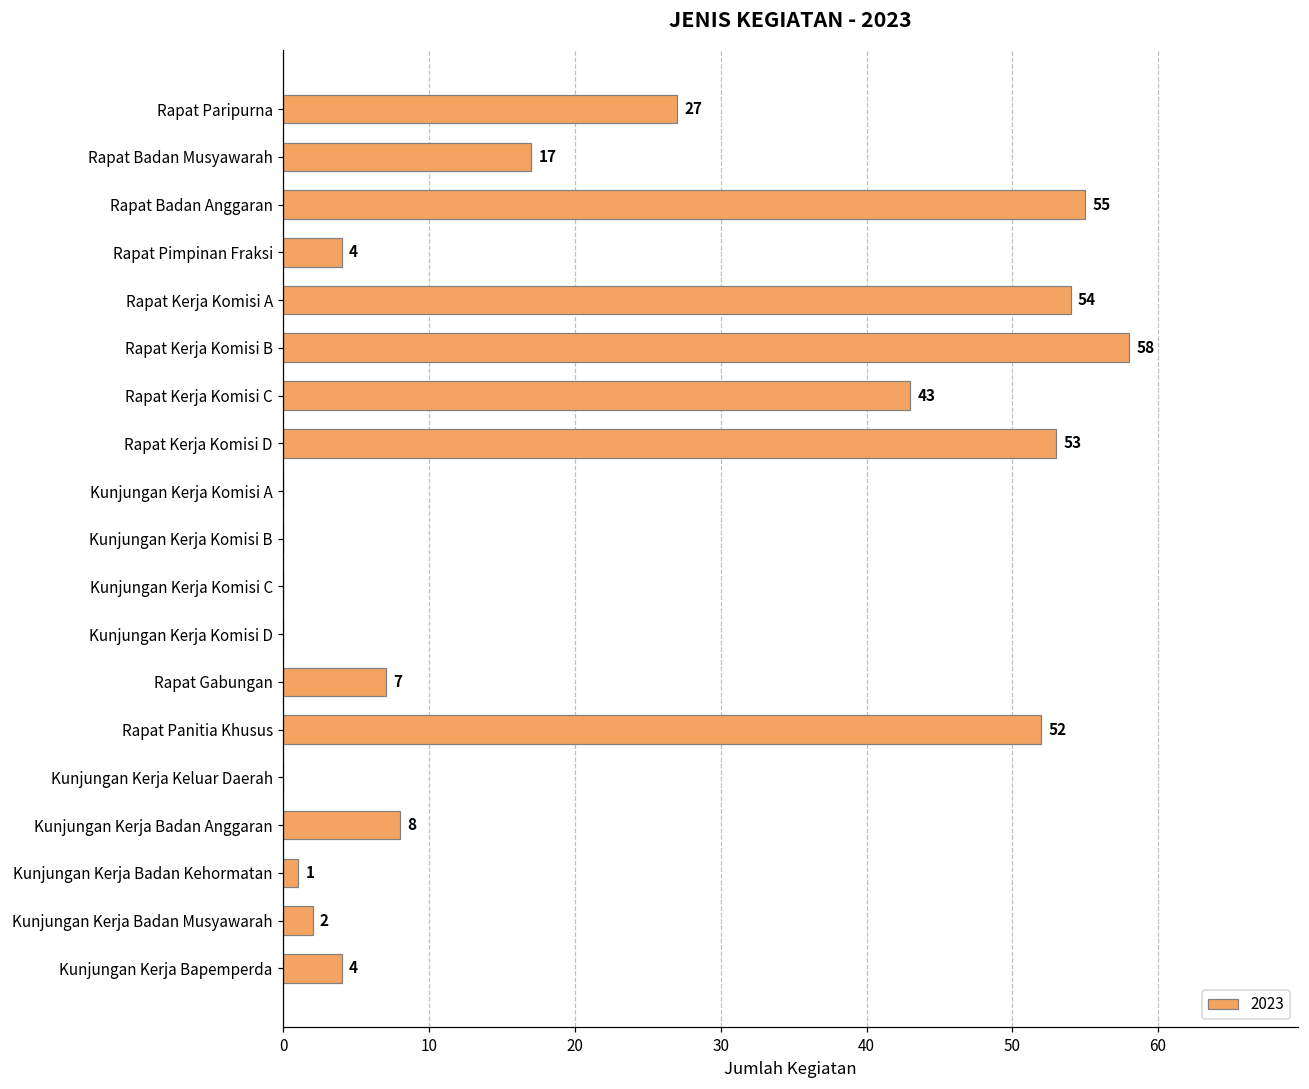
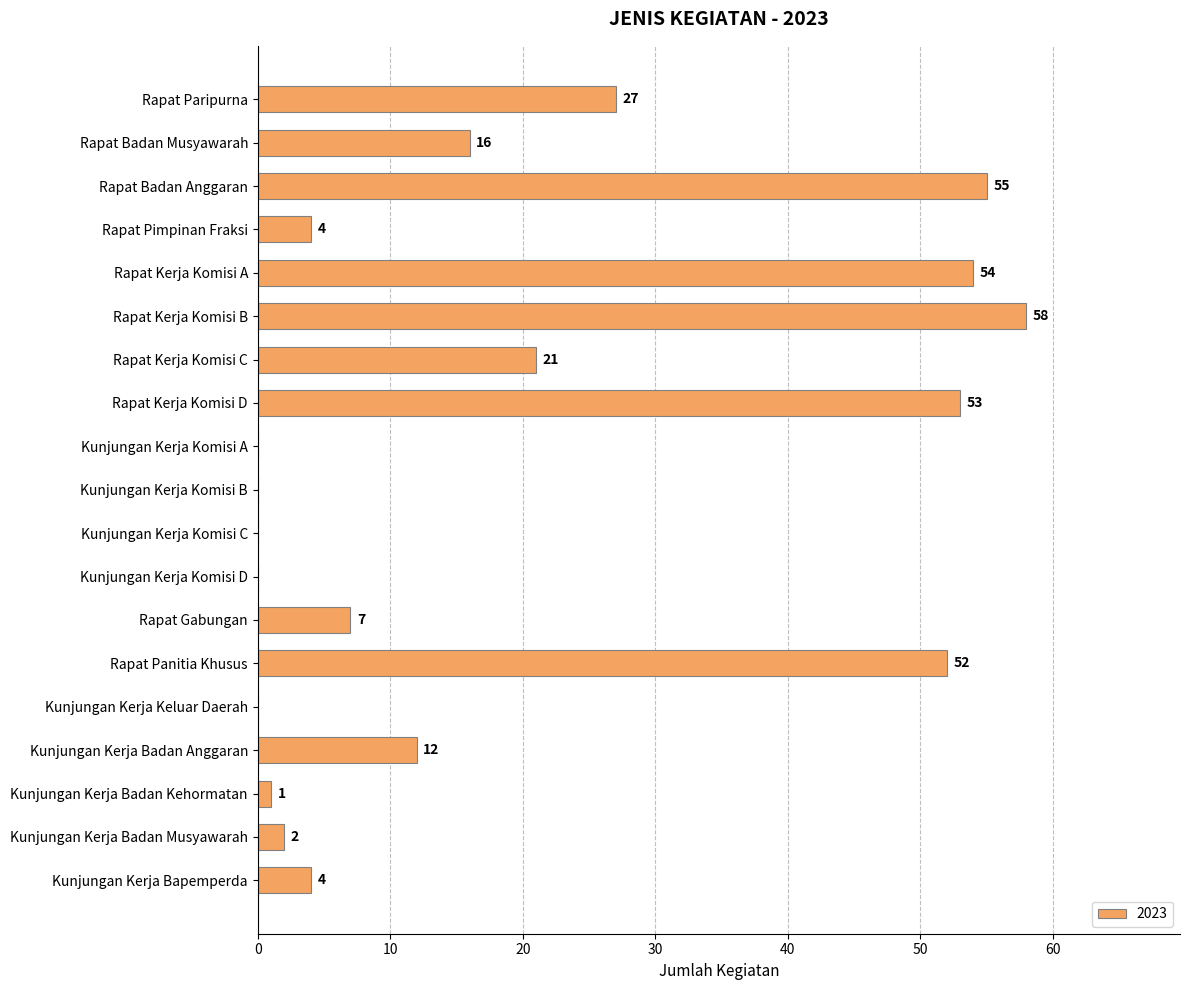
Rapat Badan Musyawarah: 17 -> 16
Rapat Kerja Komisi C: 43 -> 21
Kunjungan Kerja Badan Anggaran: 8 -> 12
